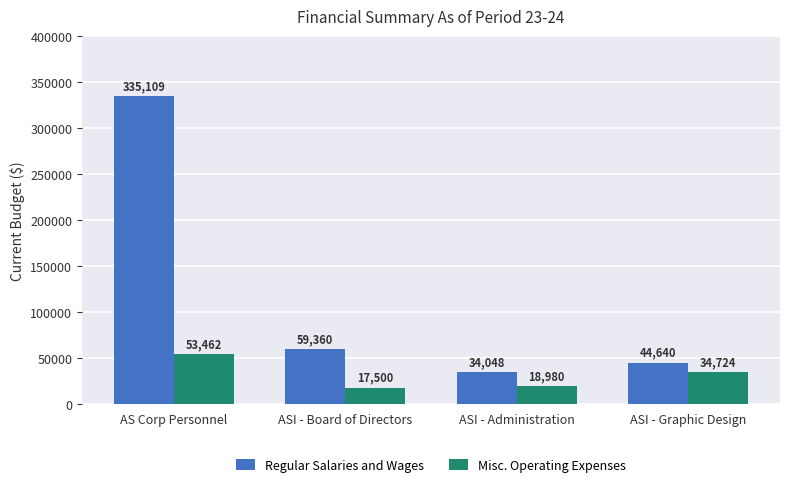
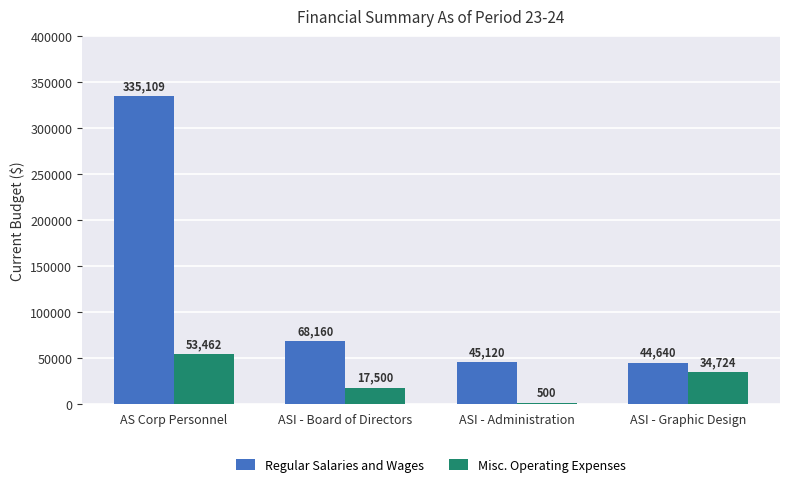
Regular Salaries and Wages, ASI - Board of Directors: 59,360 -> 68,160
Regular Salaries and Wages, ASI - Administration: 34,048 -> 45,120
Misc. Operating Expenses, ASI - Administration: 18,980 -> 500
